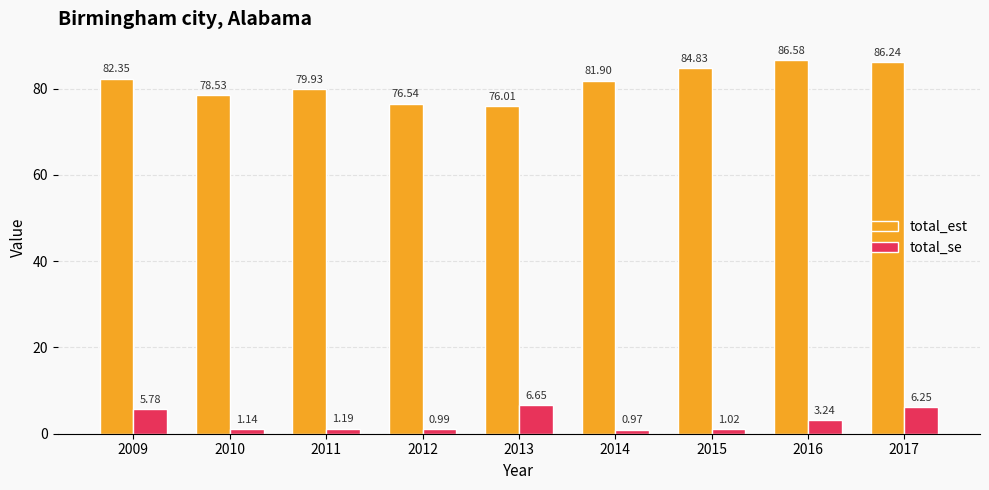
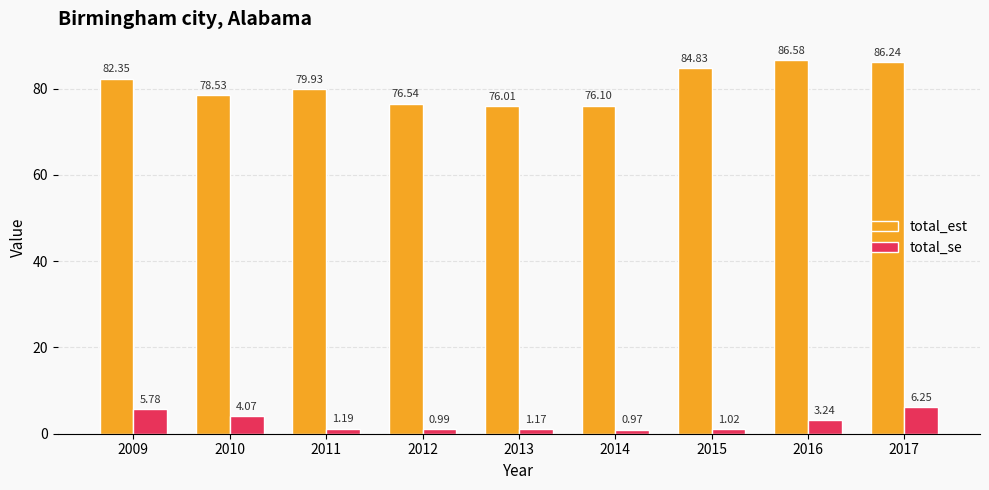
total_se, 2010: 1.14 -> 4.07
total_se, 2013: 6.65 -> 1.17
total_est, 2014: 81.90 -> 76.10
